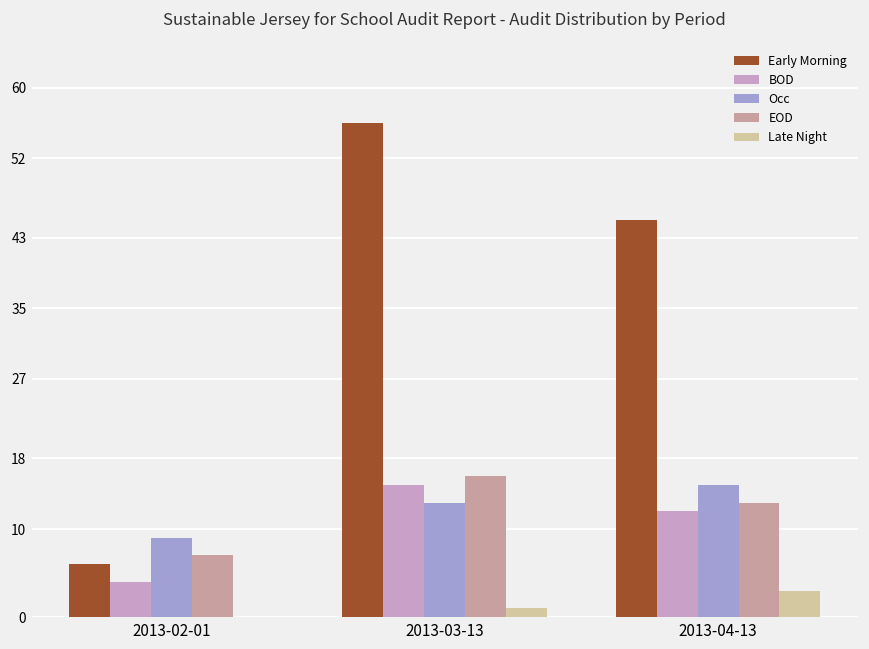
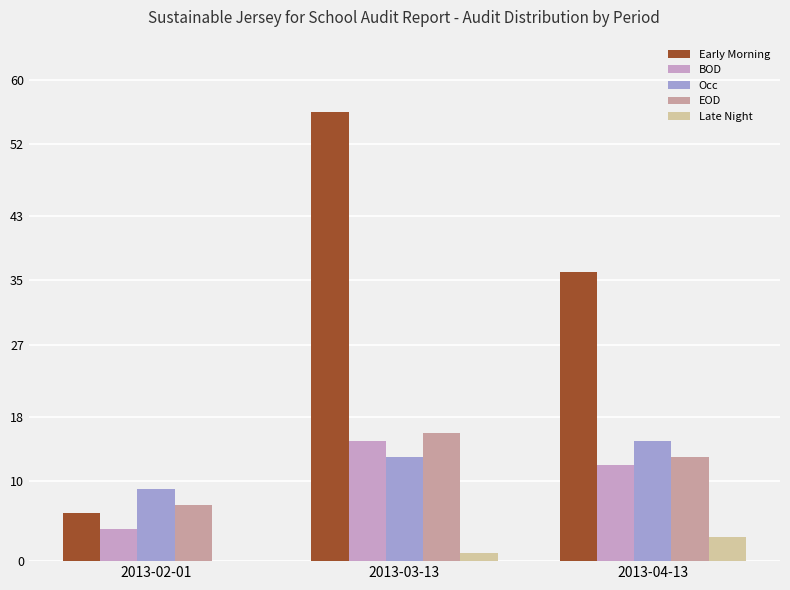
Early Morning, 2013-04-13: 45 -> 36
